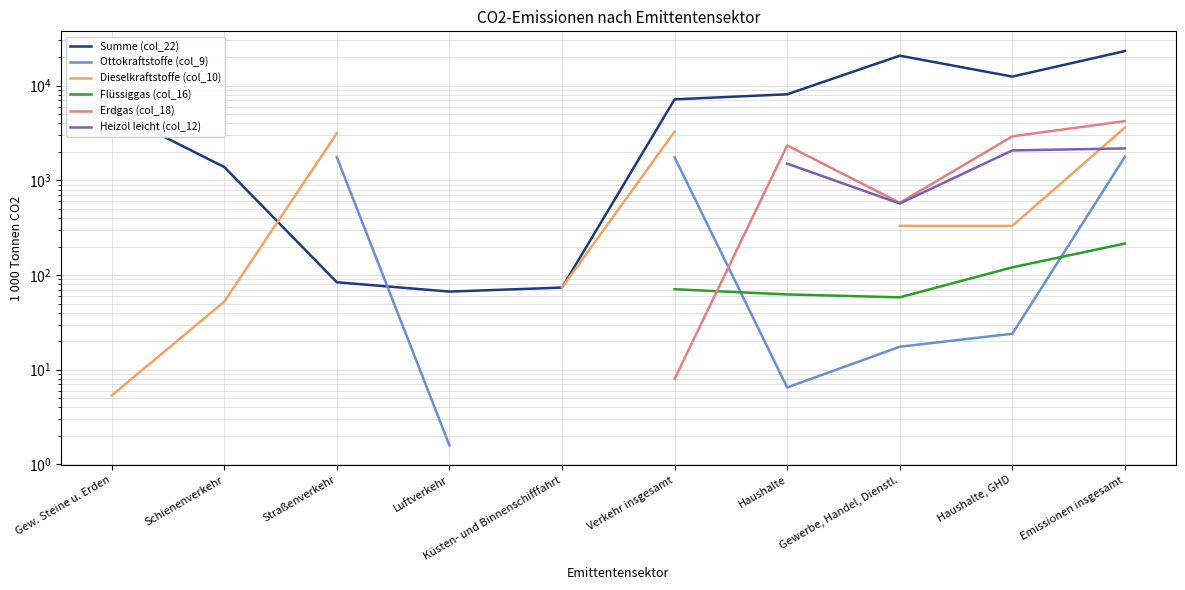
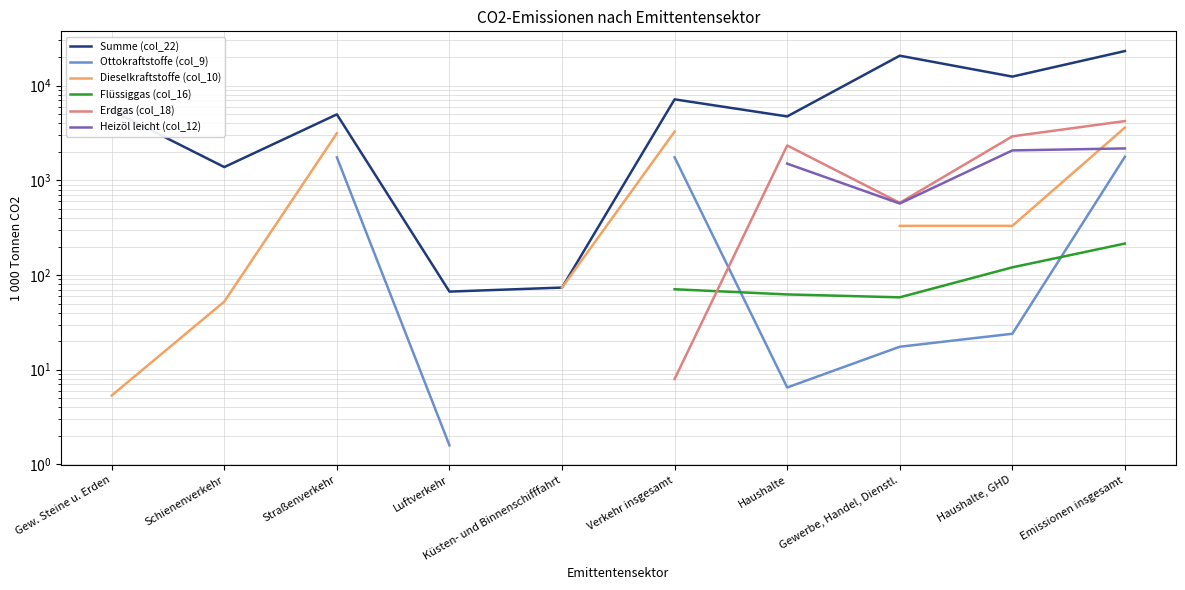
Summe (col_22), Straßenverkehr: 80 -> 5000
Summe (col_22), Haushalte: 8000 -> 5000
